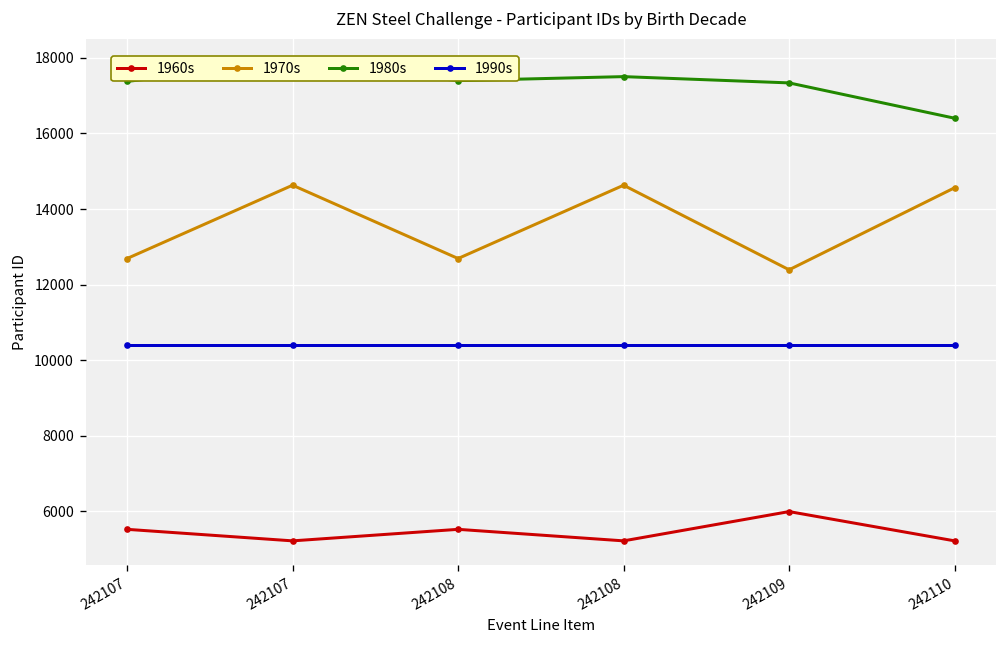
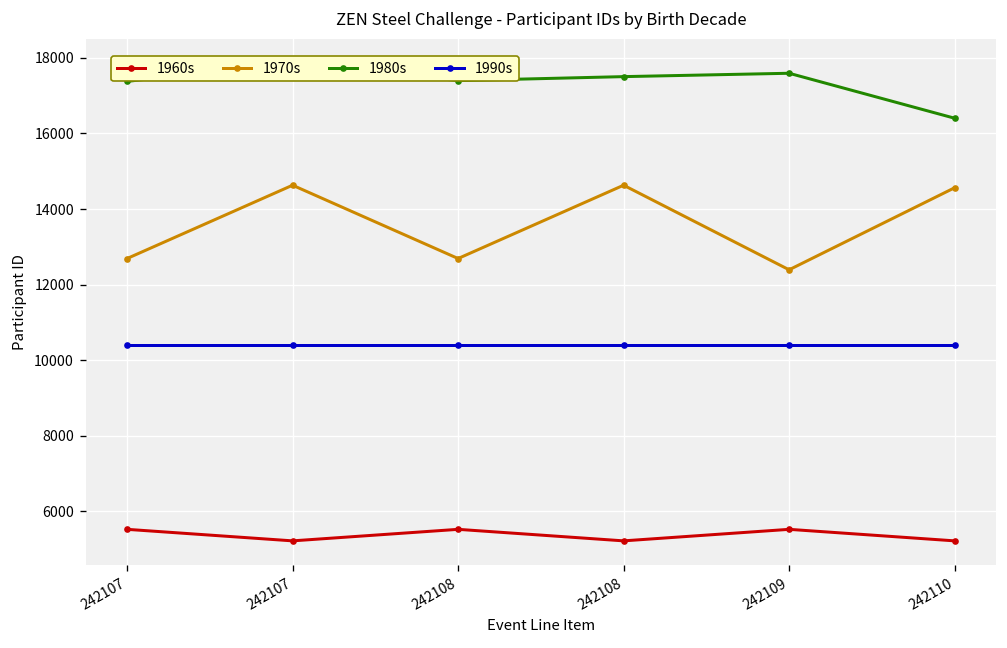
1960s, 242109: 6000 -> 5500
1980s, 242109: 17300 -> 17600
